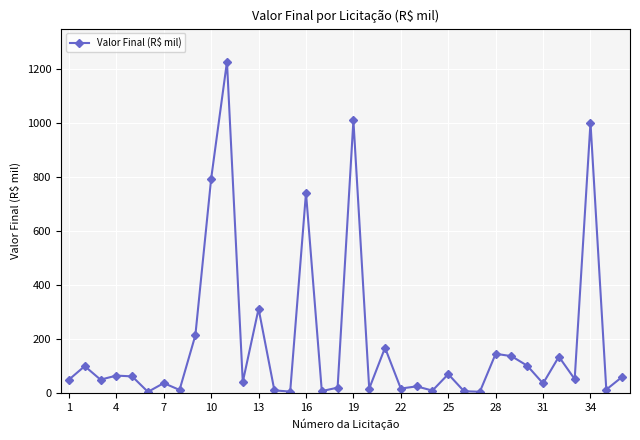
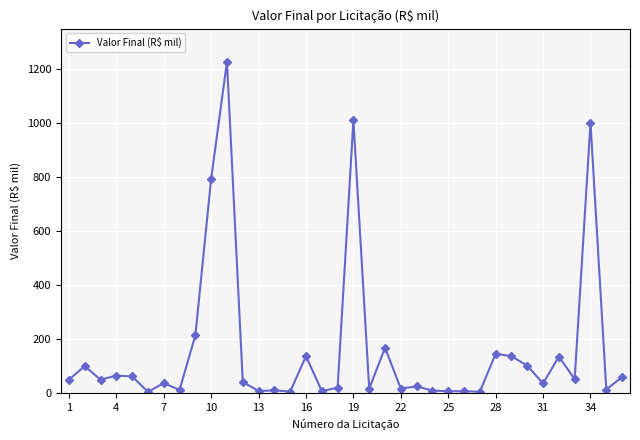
13: 310 -> 10
16: 740 -> 140
25: 70 -> 10
